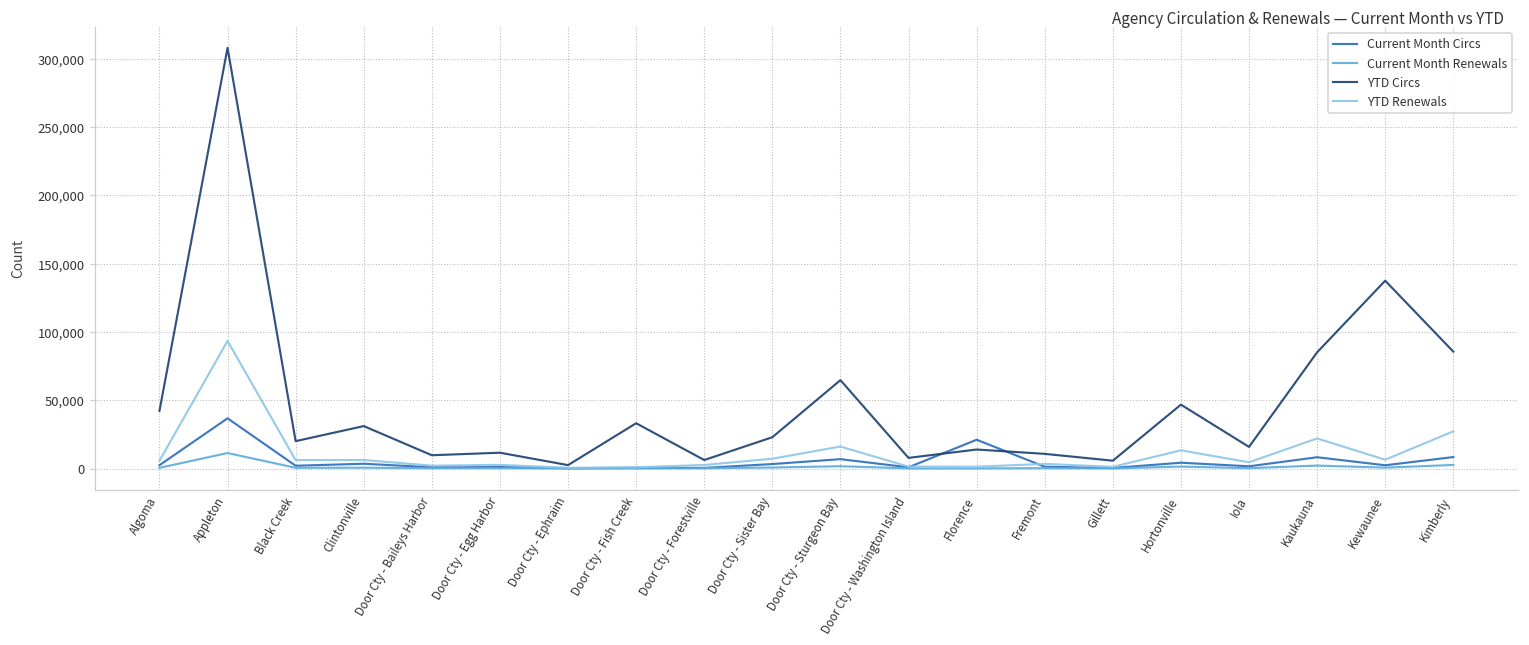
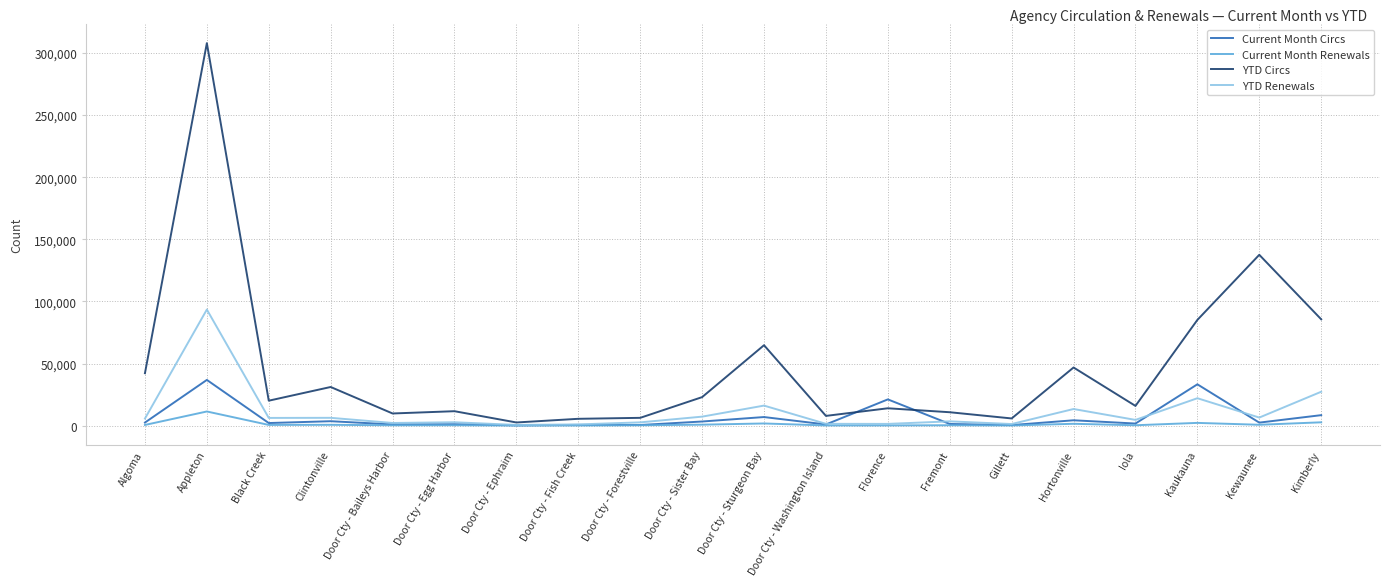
YTD Circs, Door Cty - Fish Creek: 33,000 -> 5,000
Current Month Circs, Kaukauna: 8,000 -> 33,000
